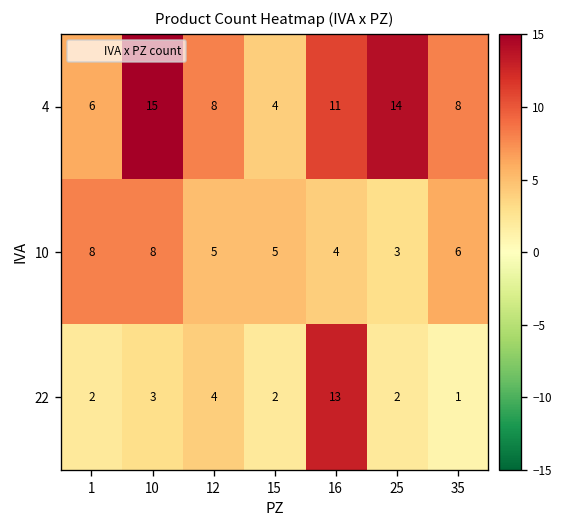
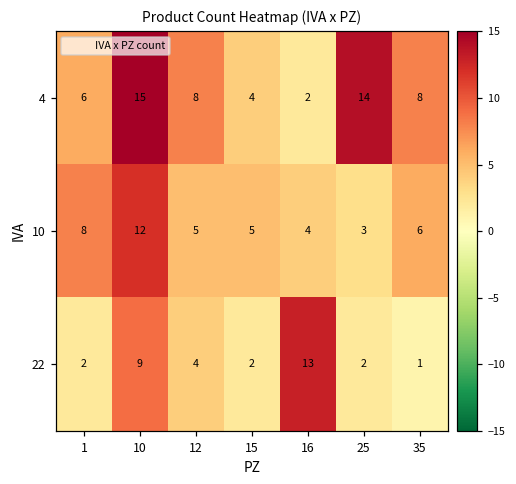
4, 16: 11 -> 2
10, 10: 8 -> 12
22, 10: 3 -> 9
